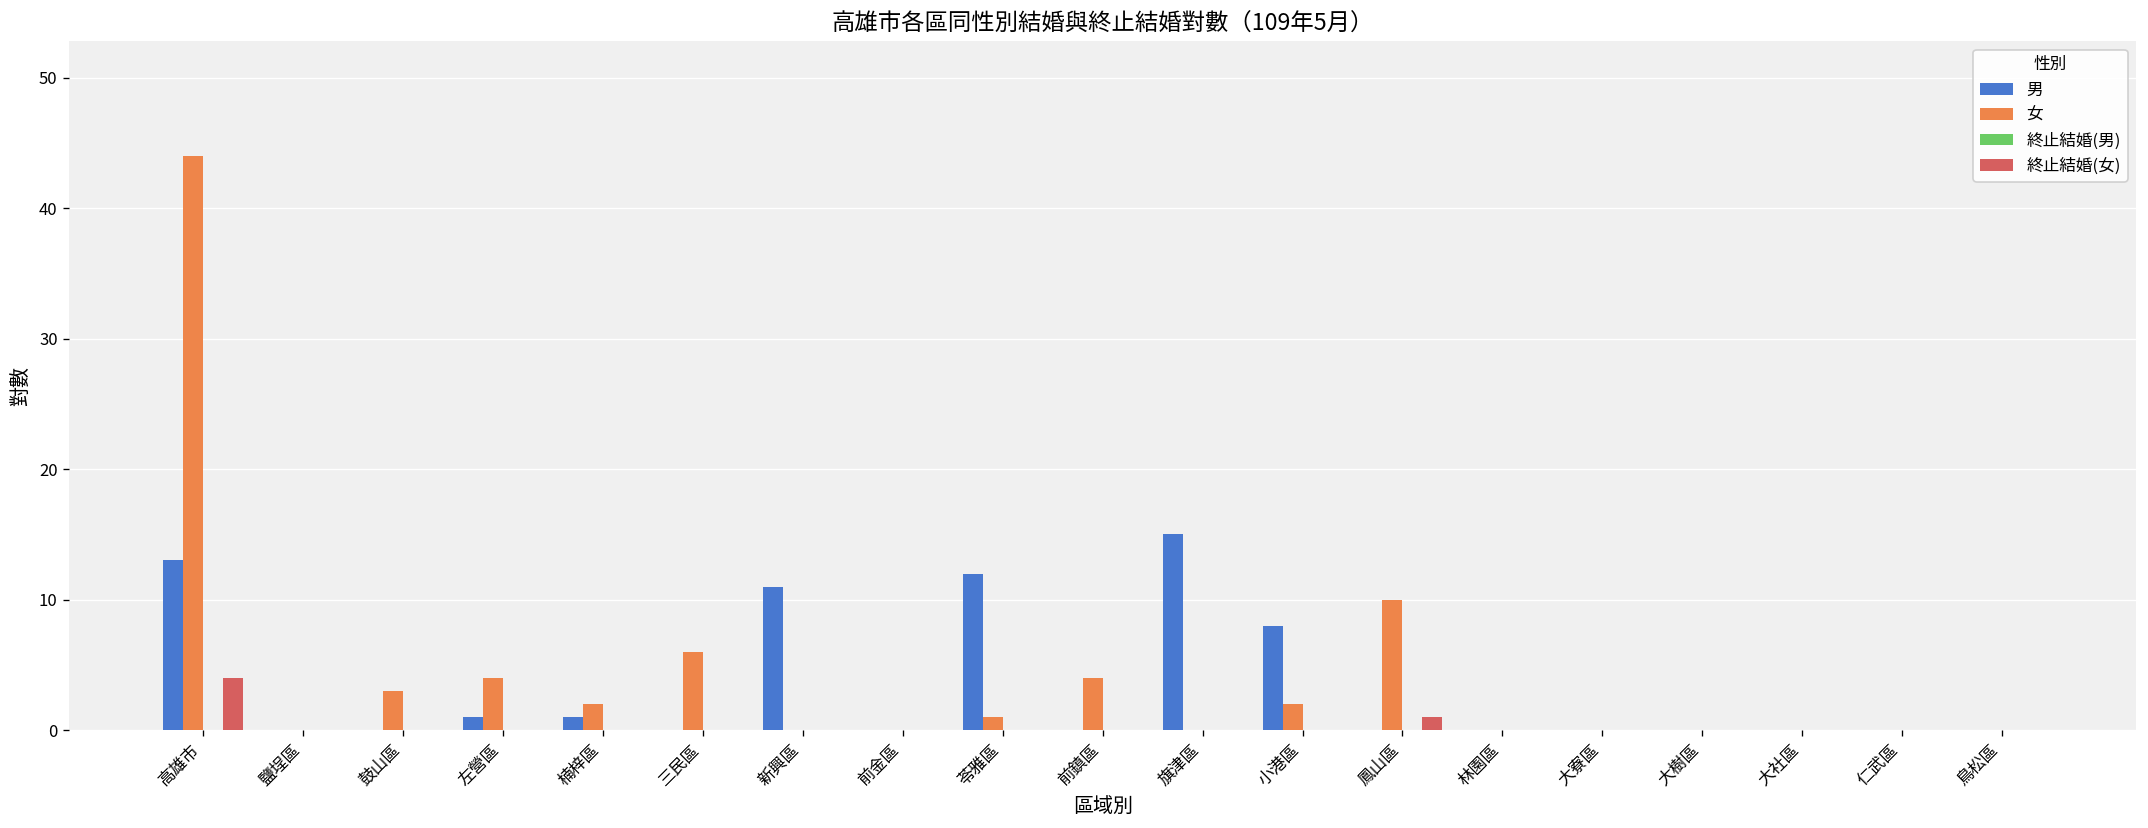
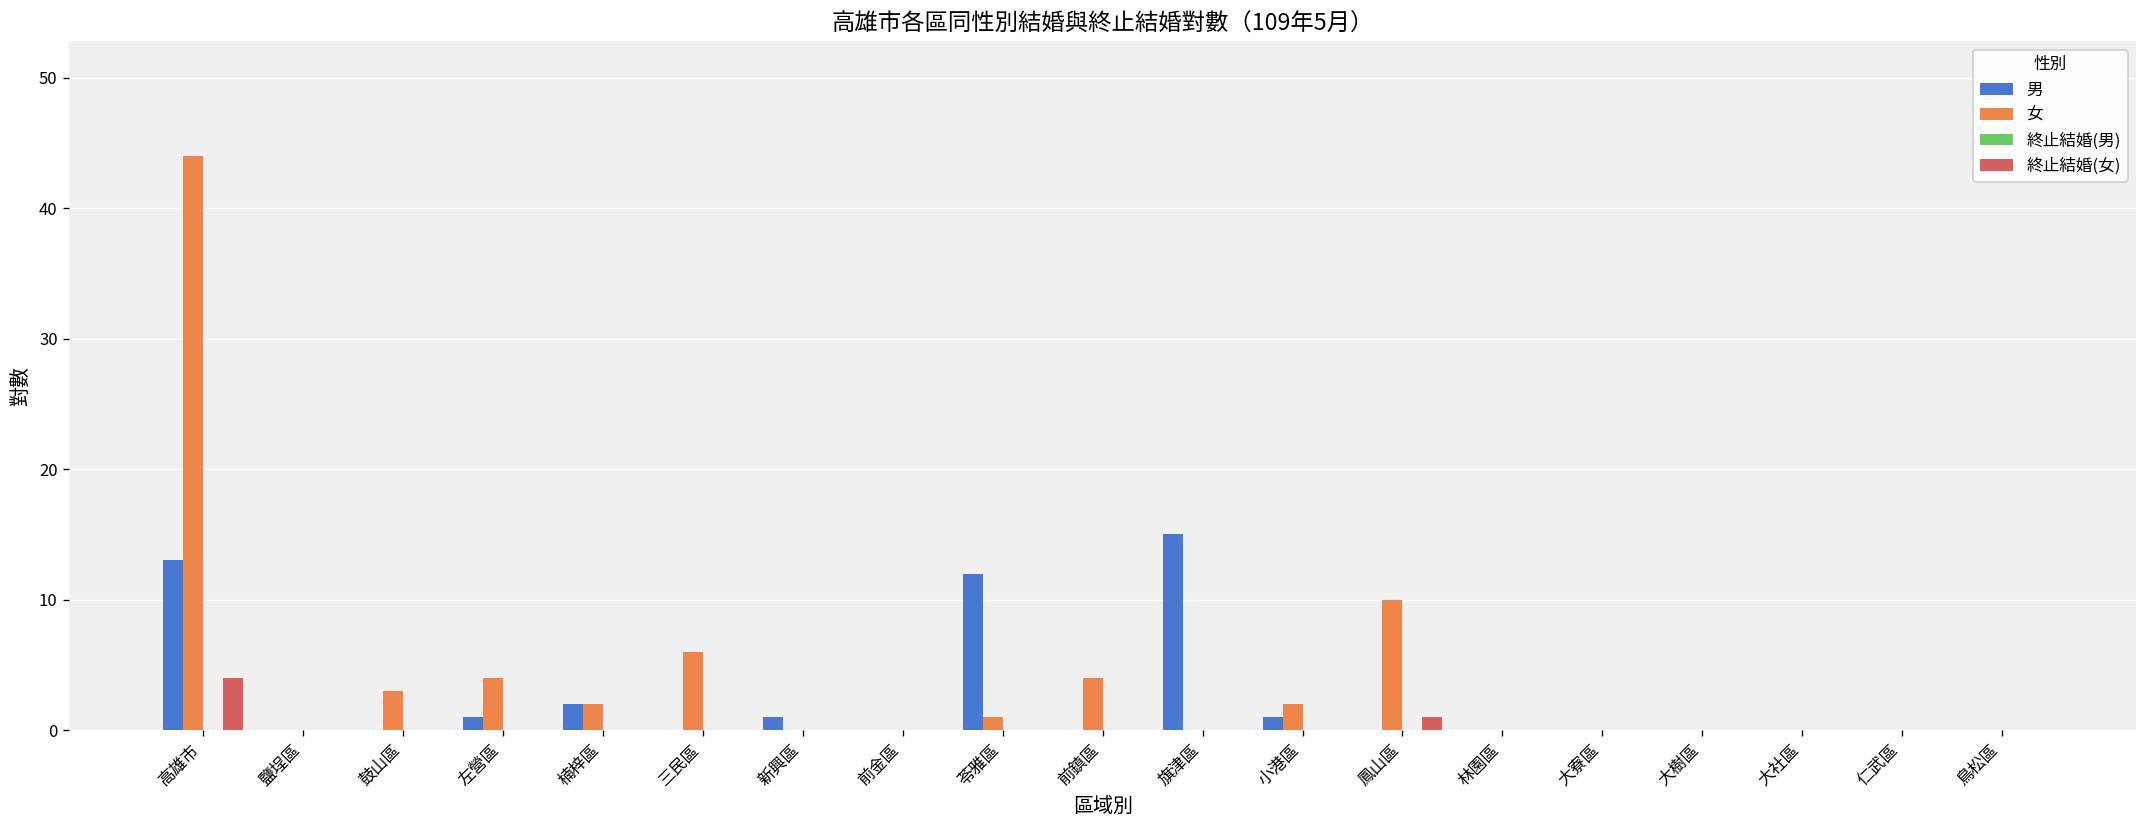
男, 楠梓區: 1 -> 2
男, 新興區: 11 -> 1
男, 小港區: 8 -> 1
